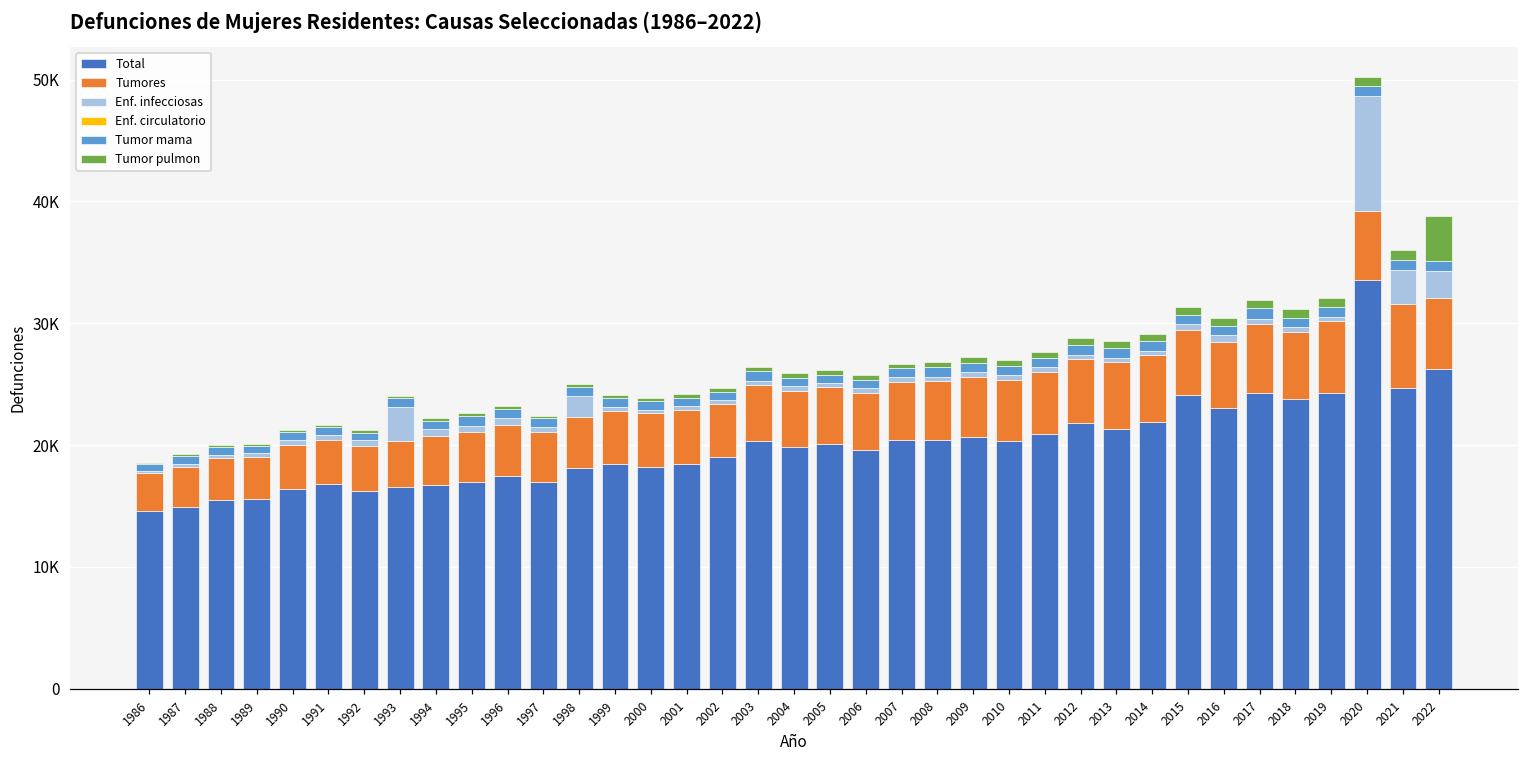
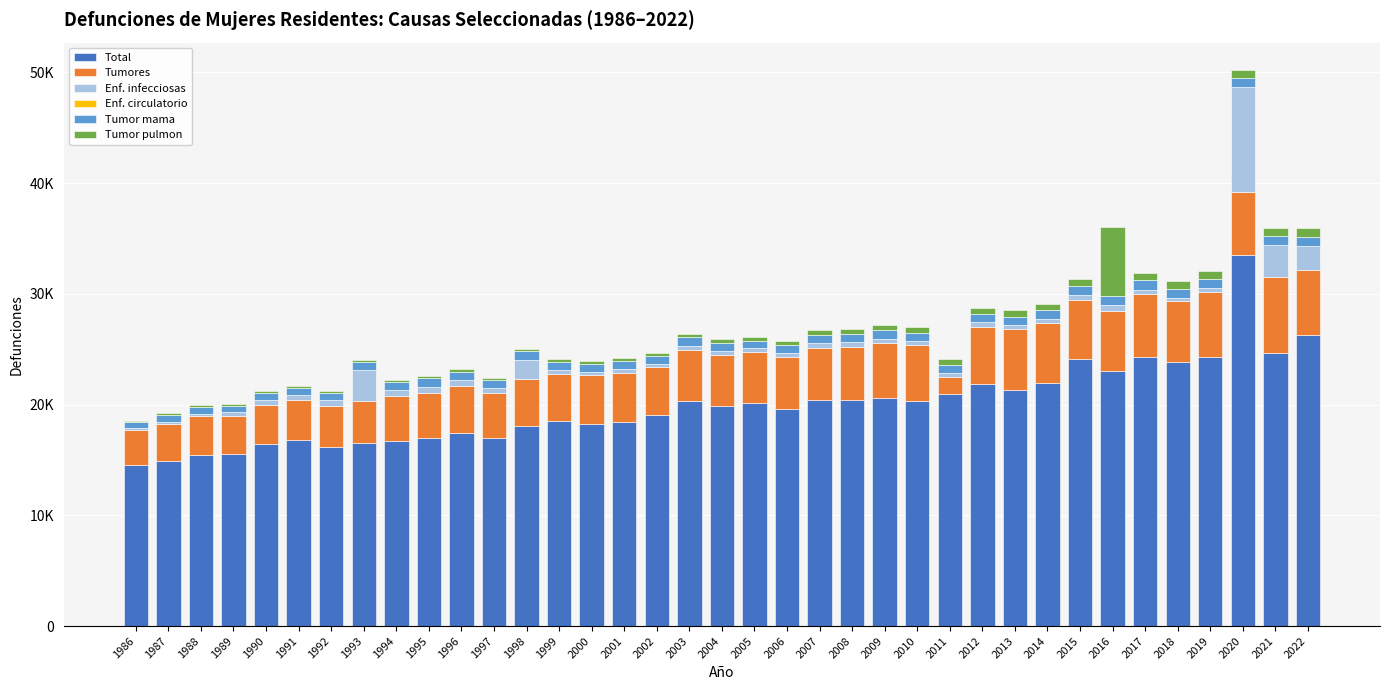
Tumores, 2011: 5100 -> 1500
Tumor pulmon, 2016: 700 -> 6300
Tumor pulmon, 2022: 3700 -> 800
